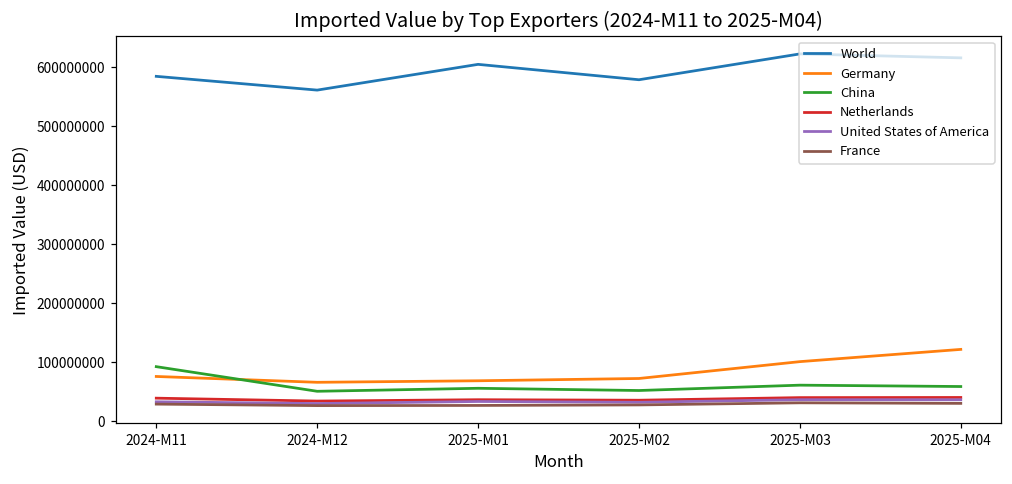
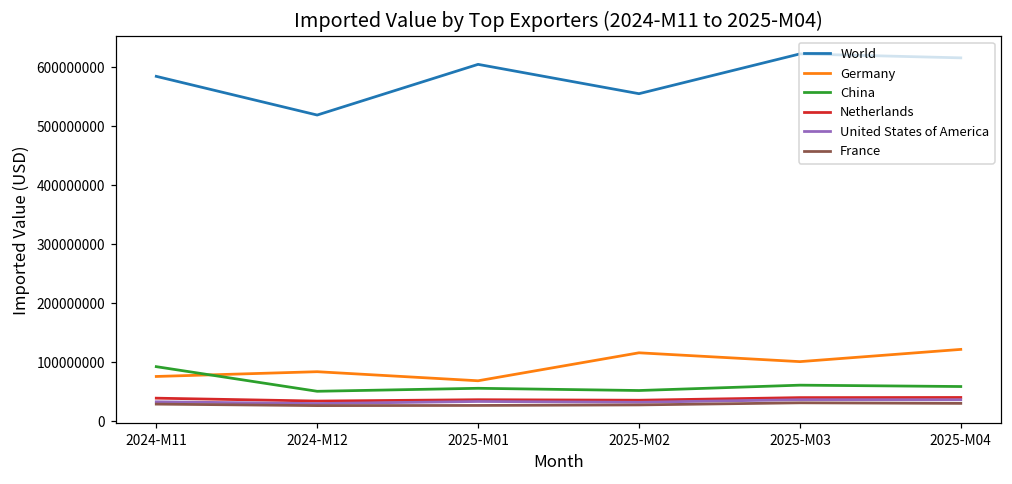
World, 2024-M12: 560000000 -> 520000000
Germany, 2024-M12: 70000000 -> 80000000
World, 2025-M02: 580000000 -> 550000000
Germany, 2025-M02: 70000000 -> 120000000
